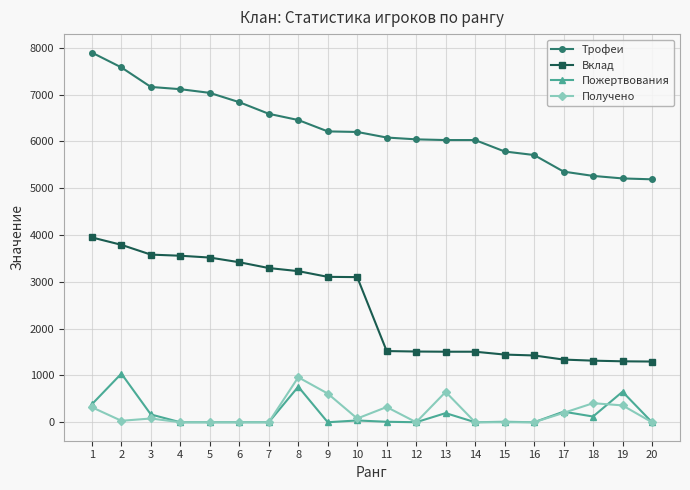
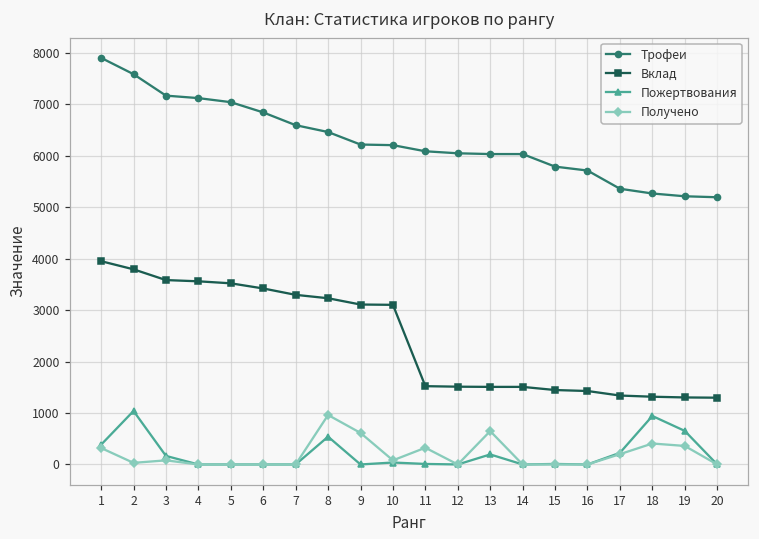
Пожертвования, 8: 800 -> 500
Пожертвования, 18: 100 -> 900
